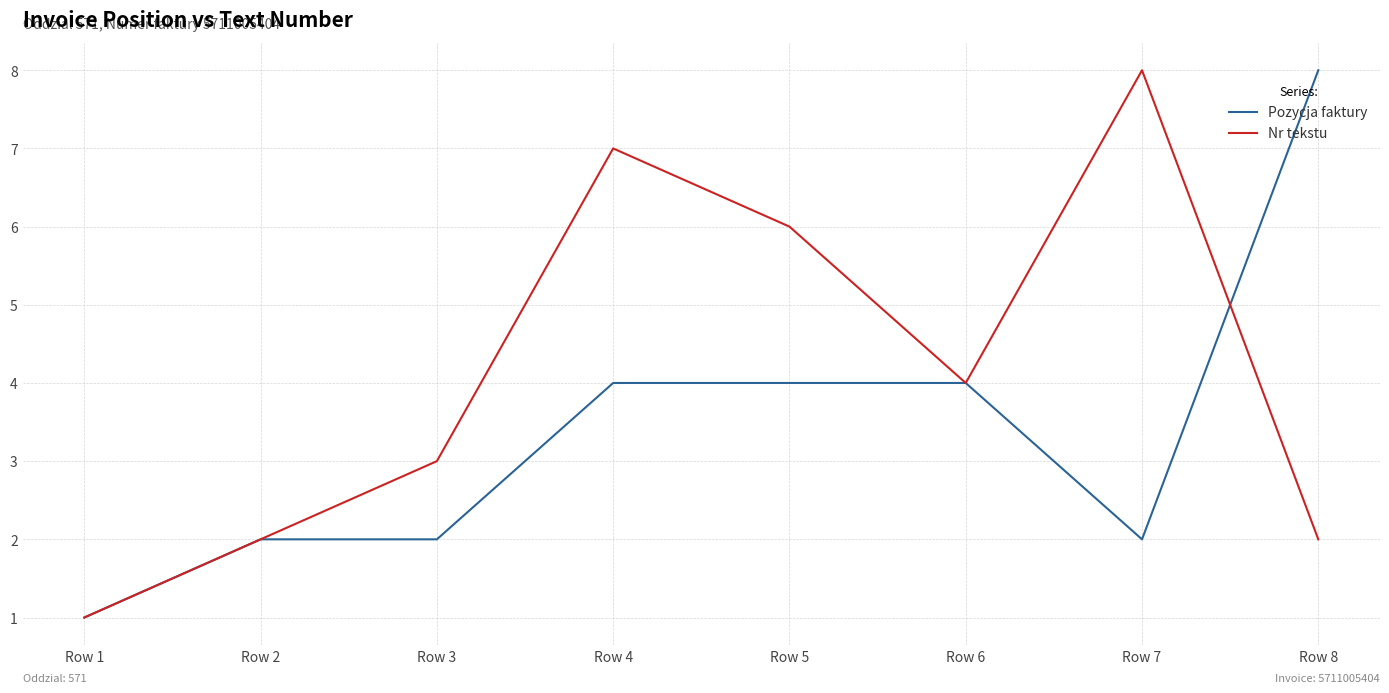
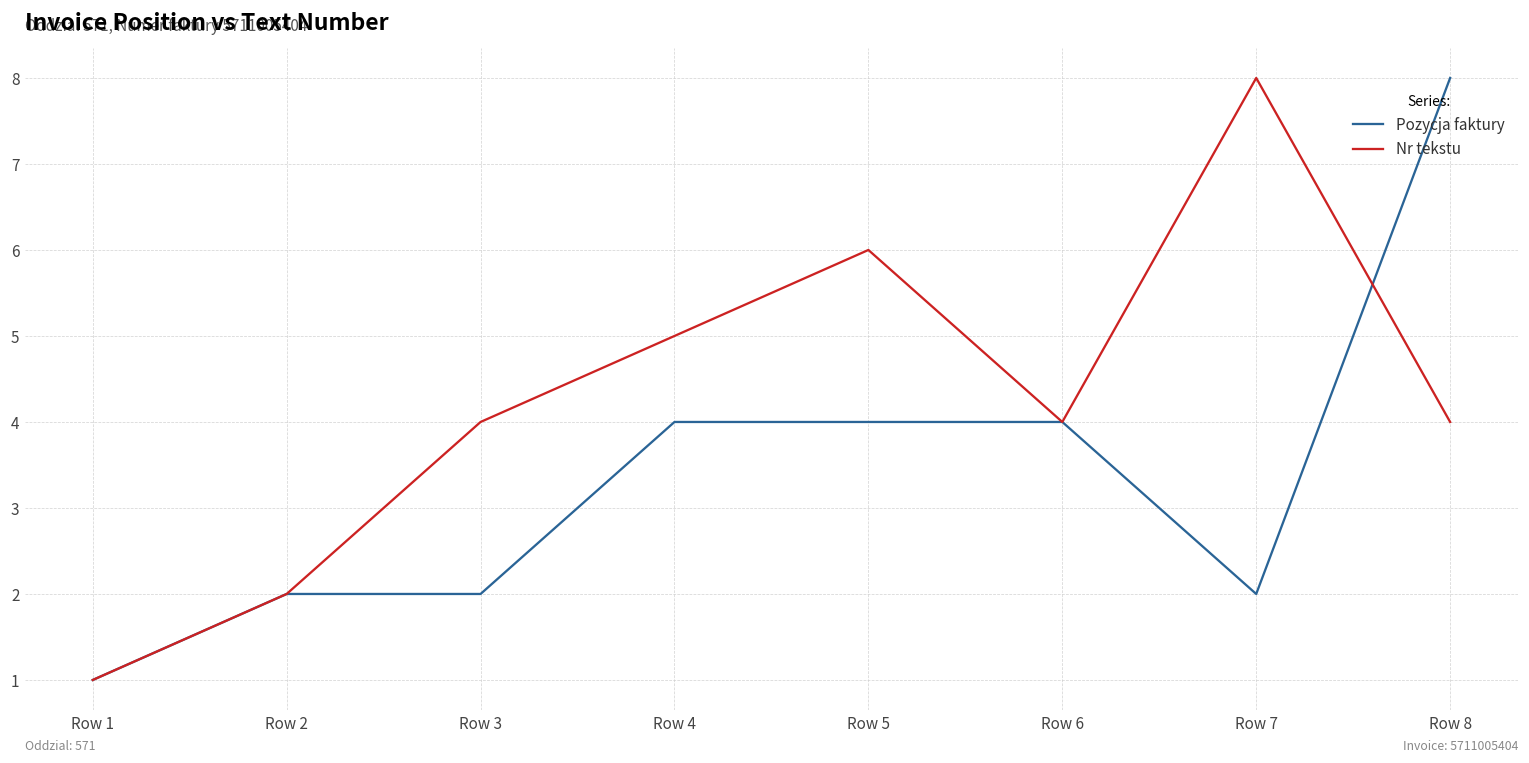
Nr tekstu, Row 3: 3 -> 4
Nr tekstu, Row 4: 7 -> 5
Nr tekstu, Row 8: 2 -> 4
